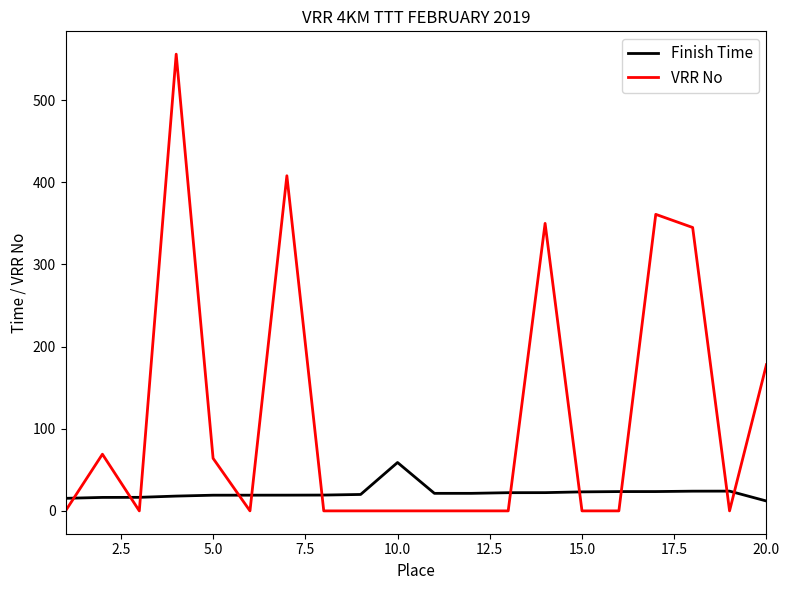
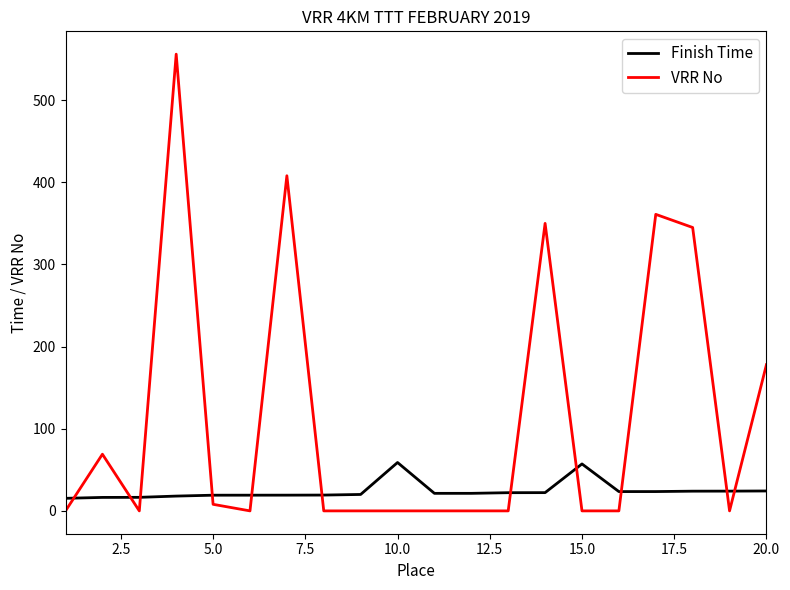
VRR No, 5.0: 60 -> 10
Finish Time, 15.0: 20 -> 60
Finish Time, 20.0: 10 -> 20
